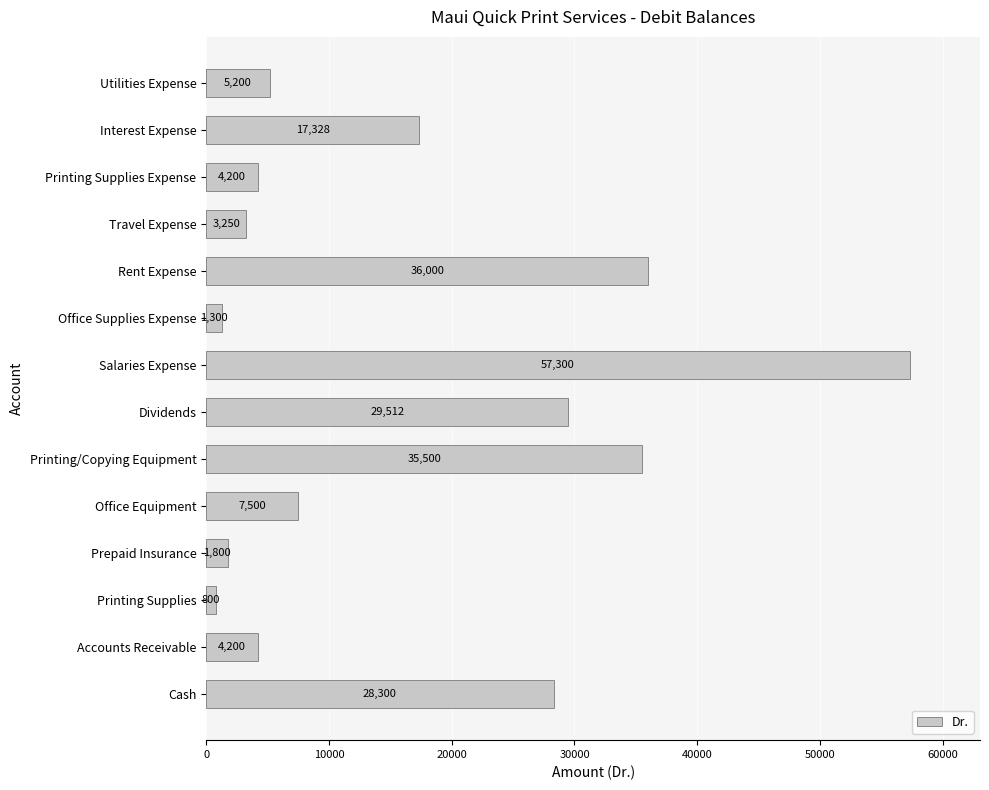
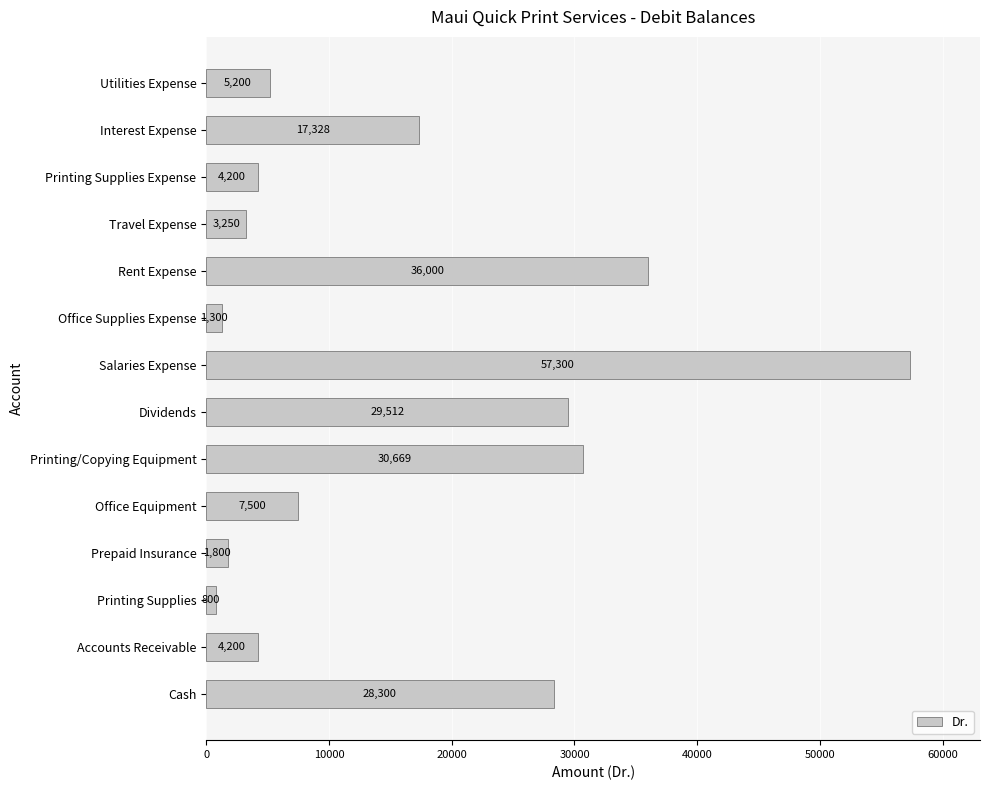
Printing/Copying Equipment: 35,500 -> 30,669
